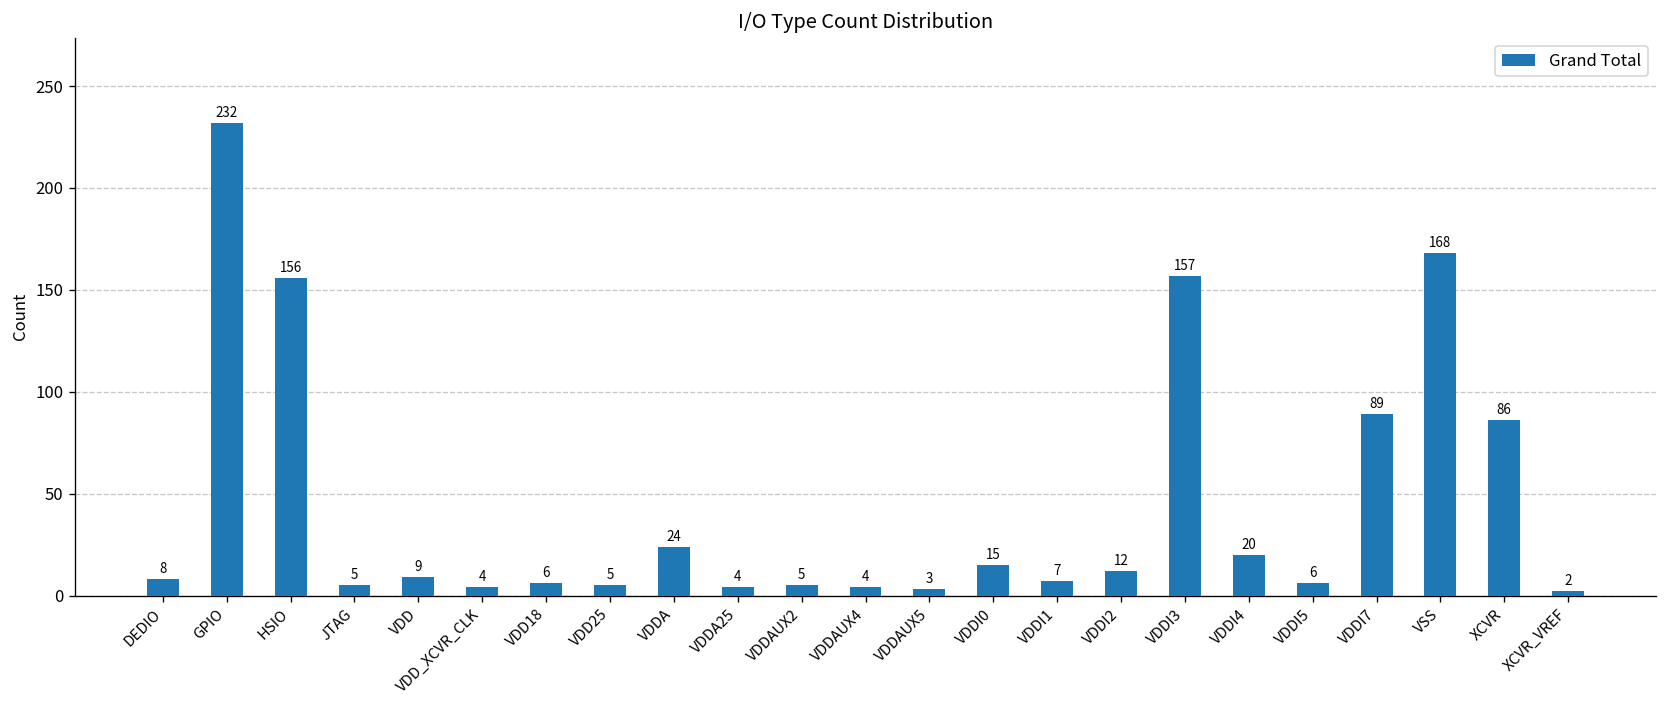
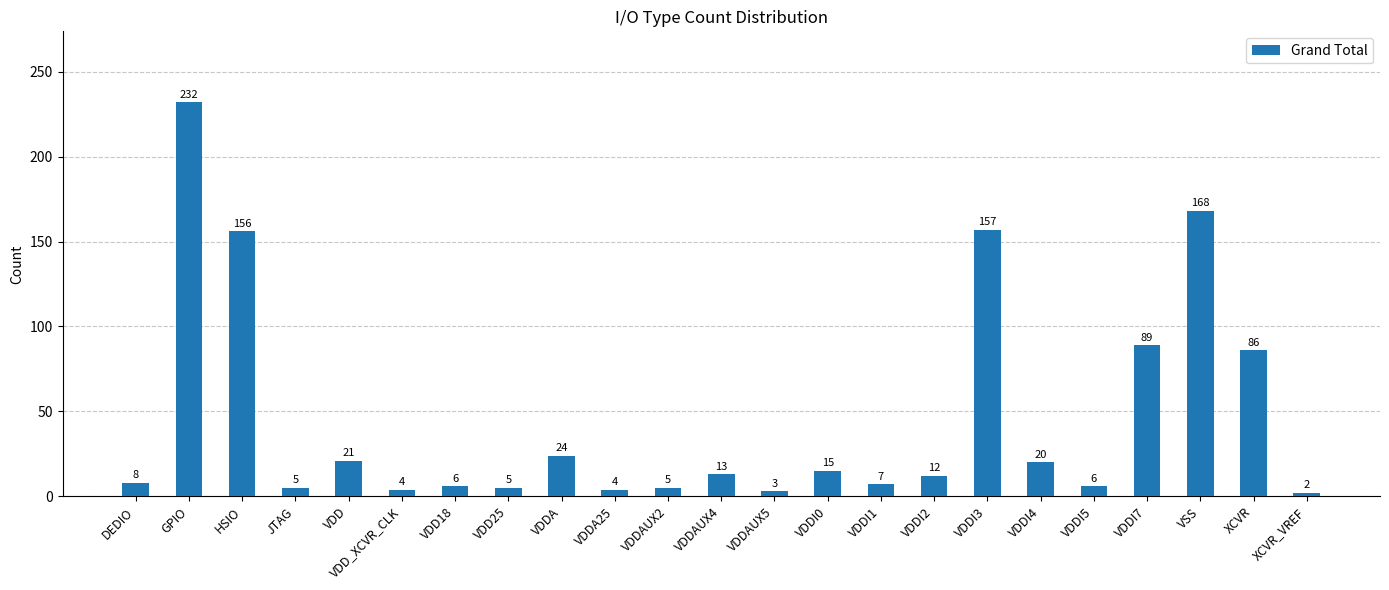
VDD: 9 -> 21
VDDAUX4: 4 -> 13
